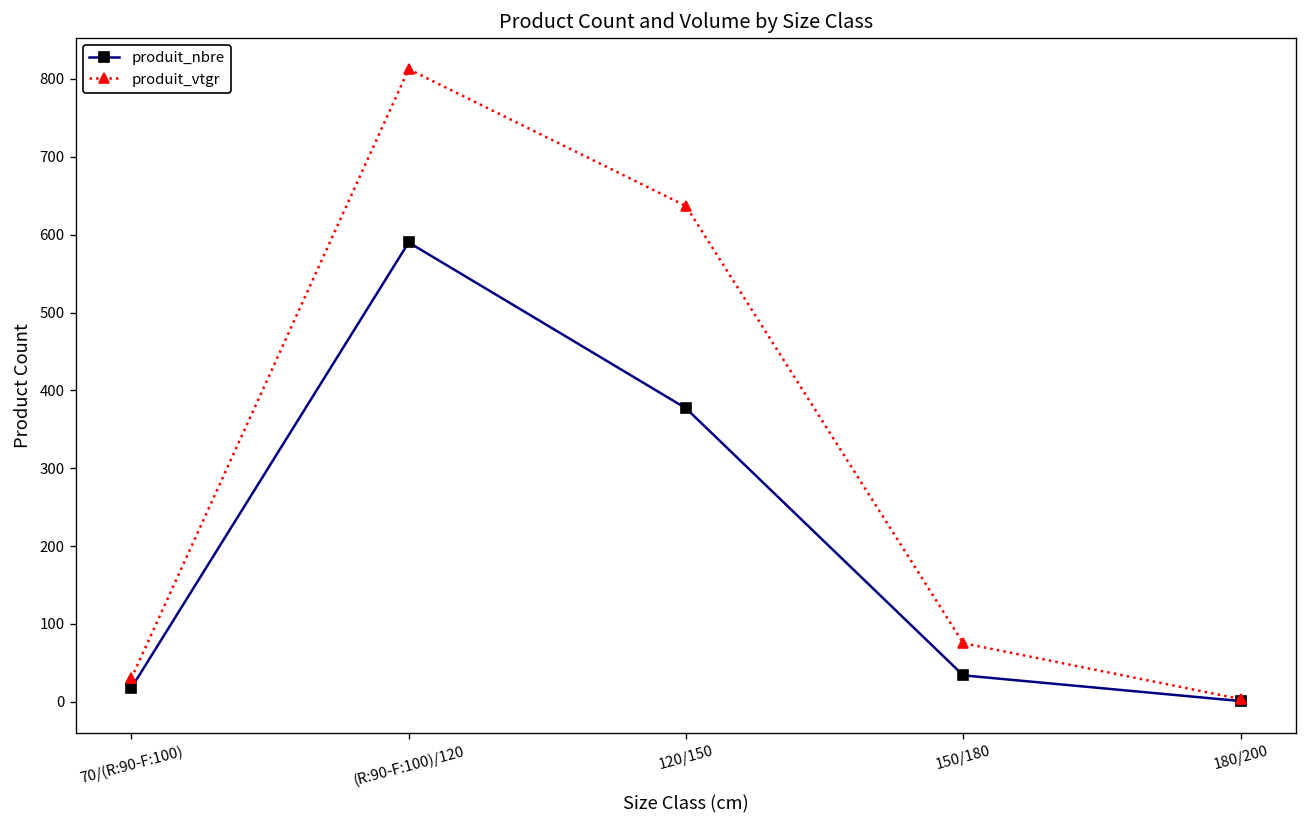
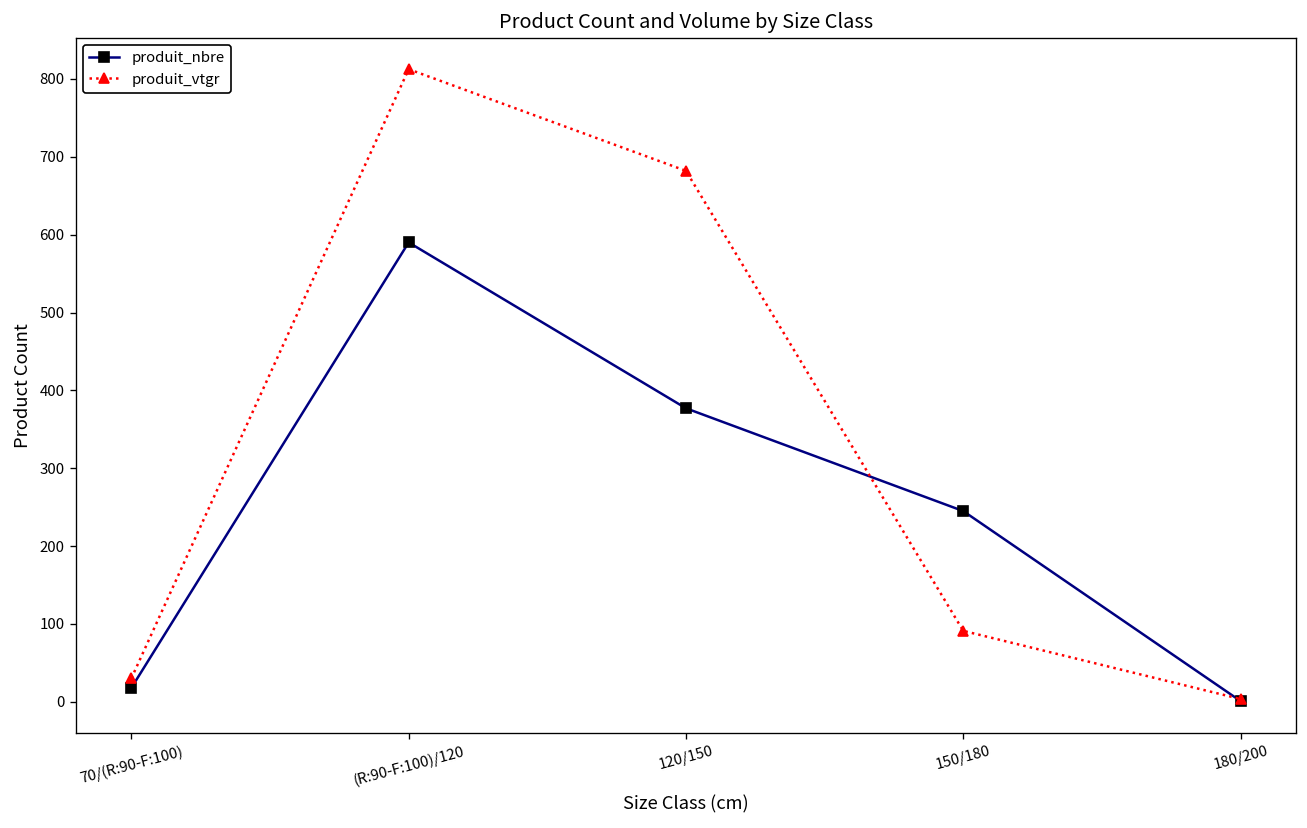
produit_vtgr, 120/150: 640 -> 680
produit_nbre, 150/180: 30 -> 250
produit_vtgr, 150/180: 80 -> 90
